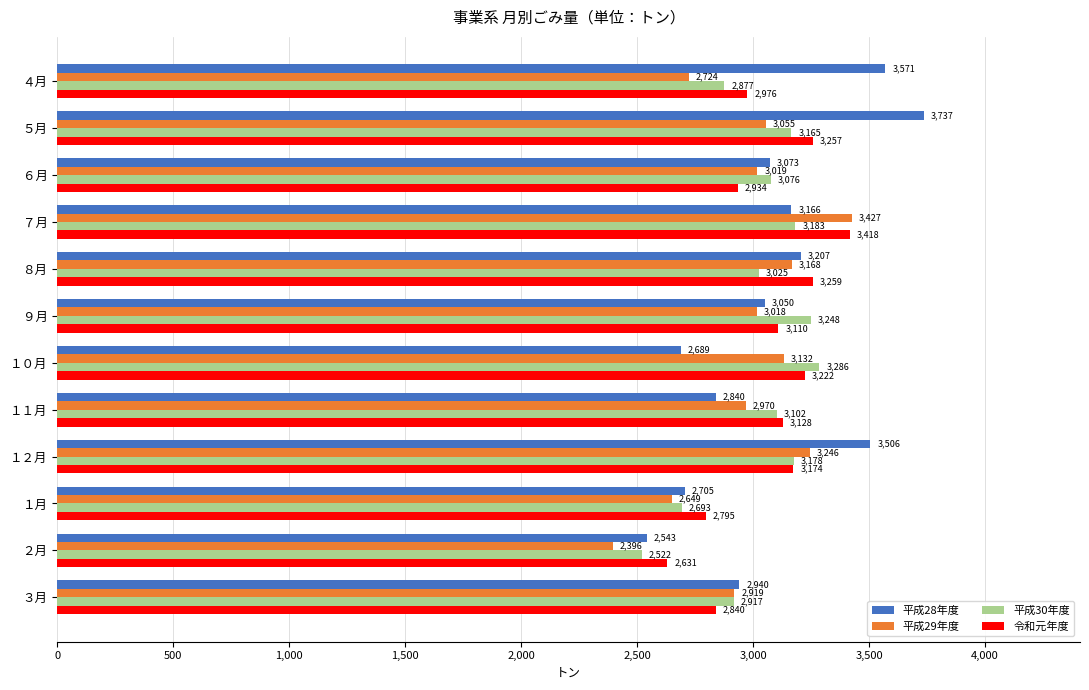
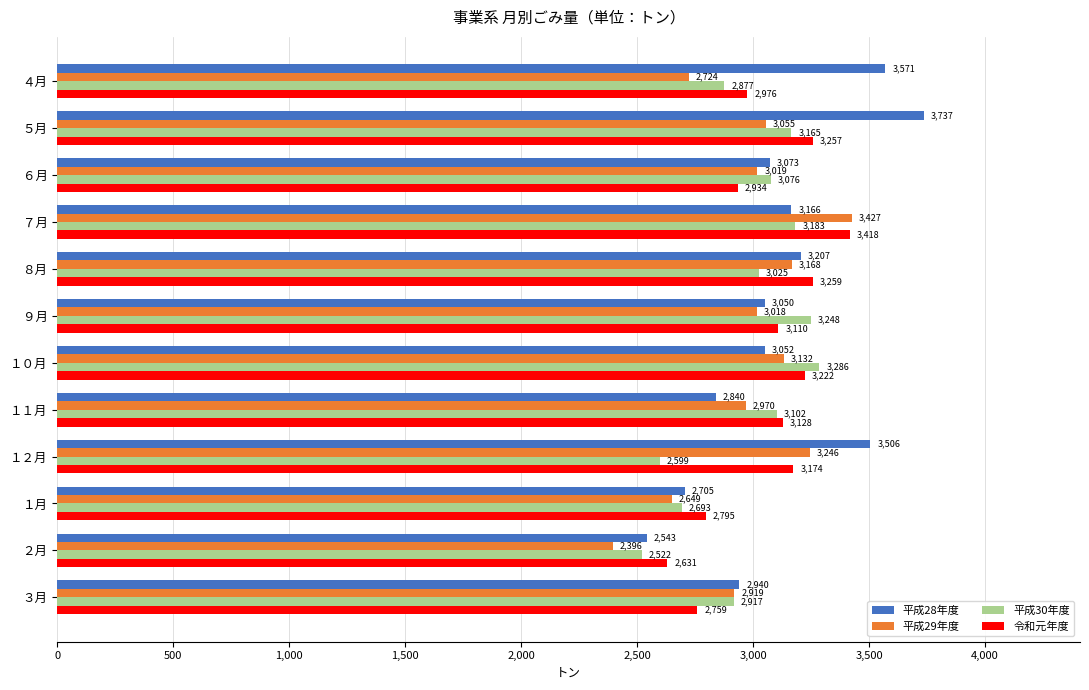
平成28年度, １０月: 2,689 -> 3,052
平成30年度, １２月: 3,178 -> 2,599
令和元年度, ３月: 2,840 -> 2,759
